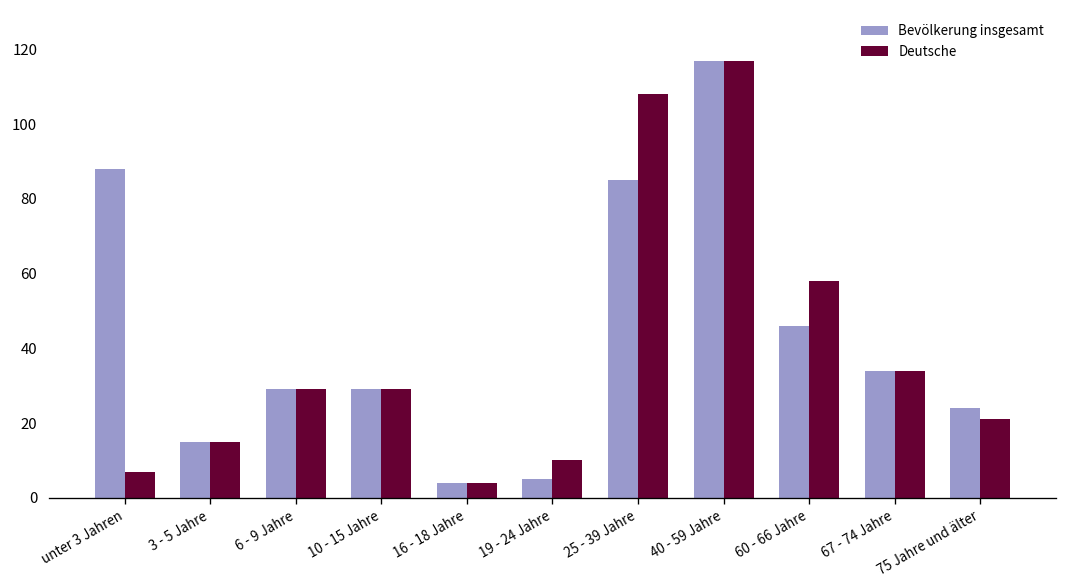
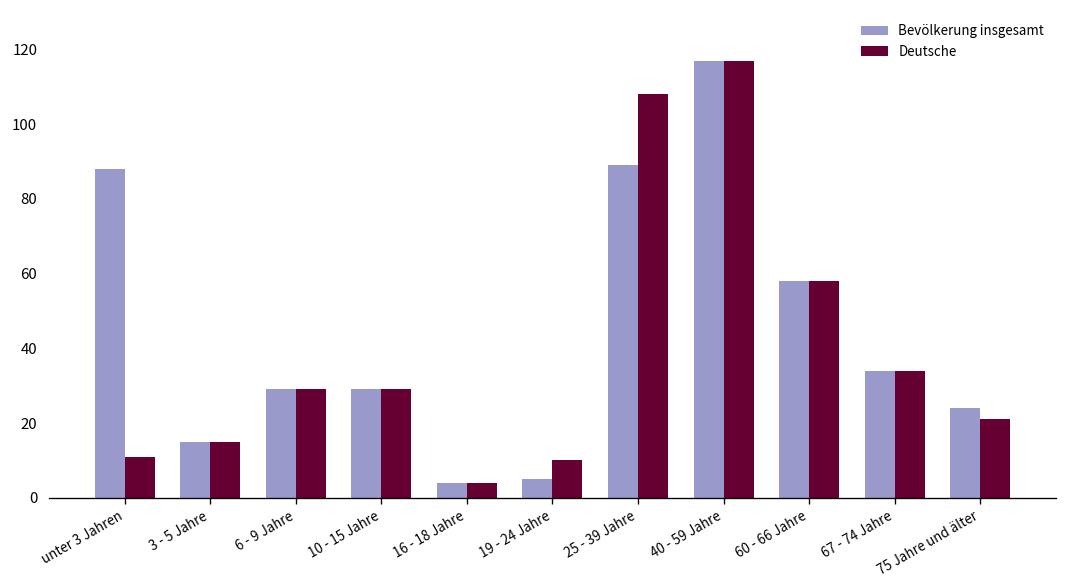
Deutsche, unter 3 Jahren: 7 -> 11
Bevölkerung insgesamt, 25 - 39 Jahre: 85 -> 89
Bevölkerung insgesamt, 60 - 66 Jahre: 46 -> 58
